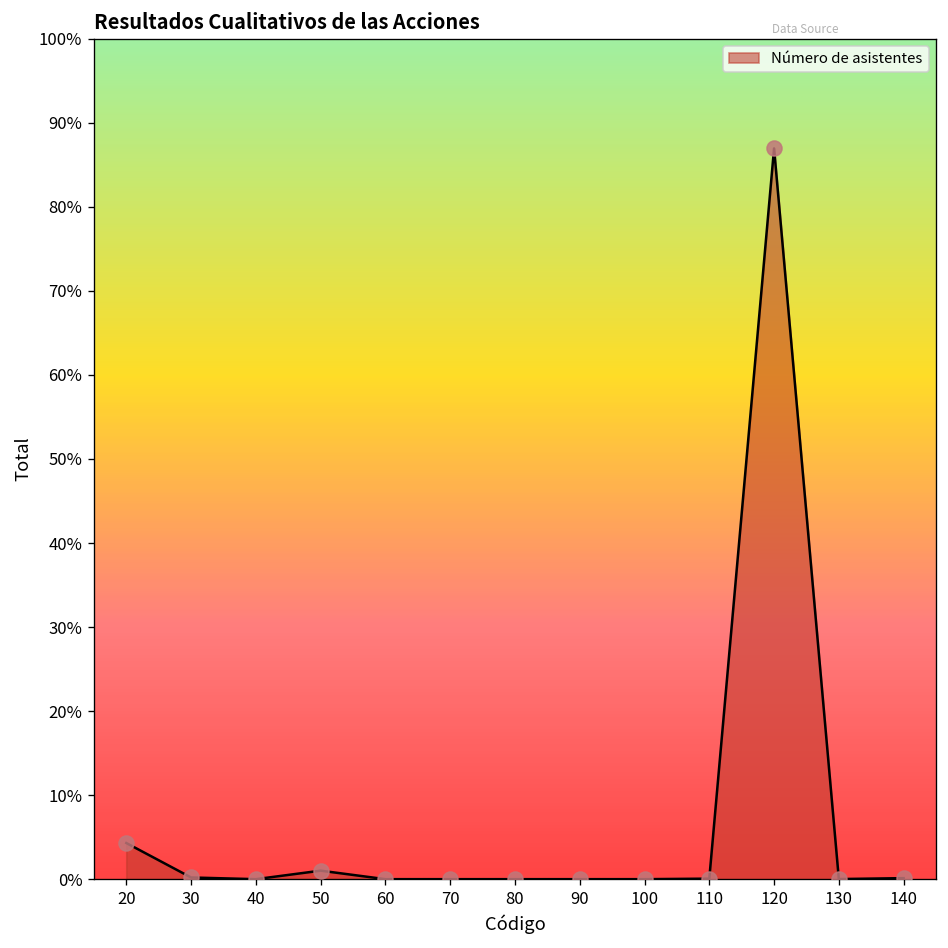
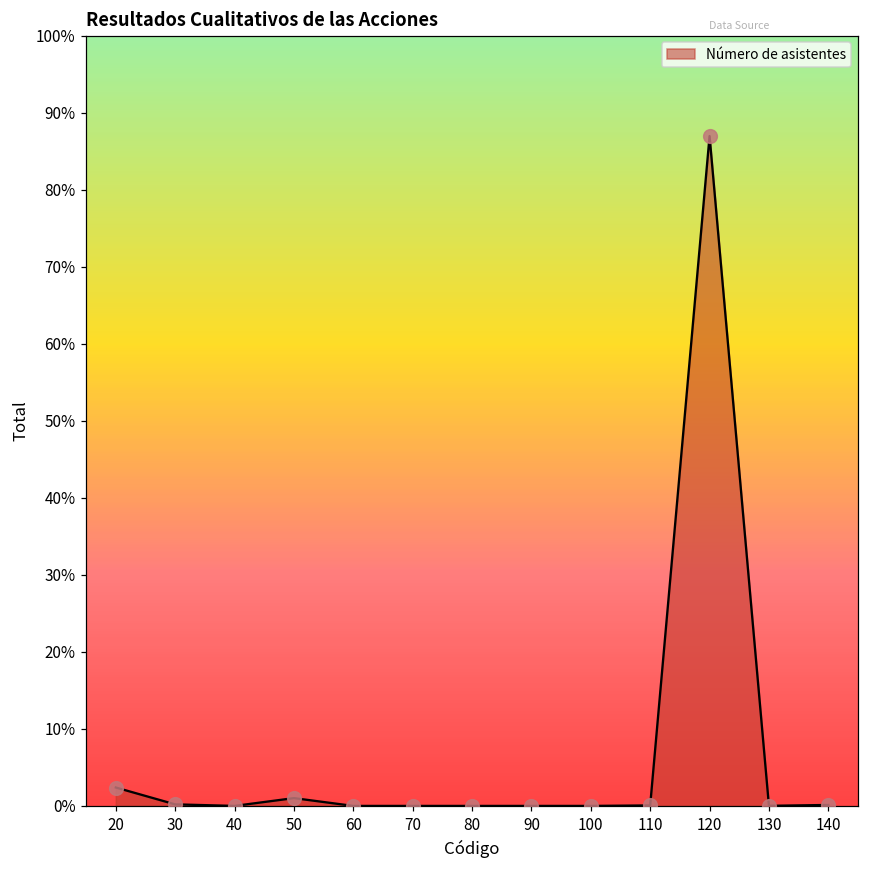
20: 4% -> 2%
